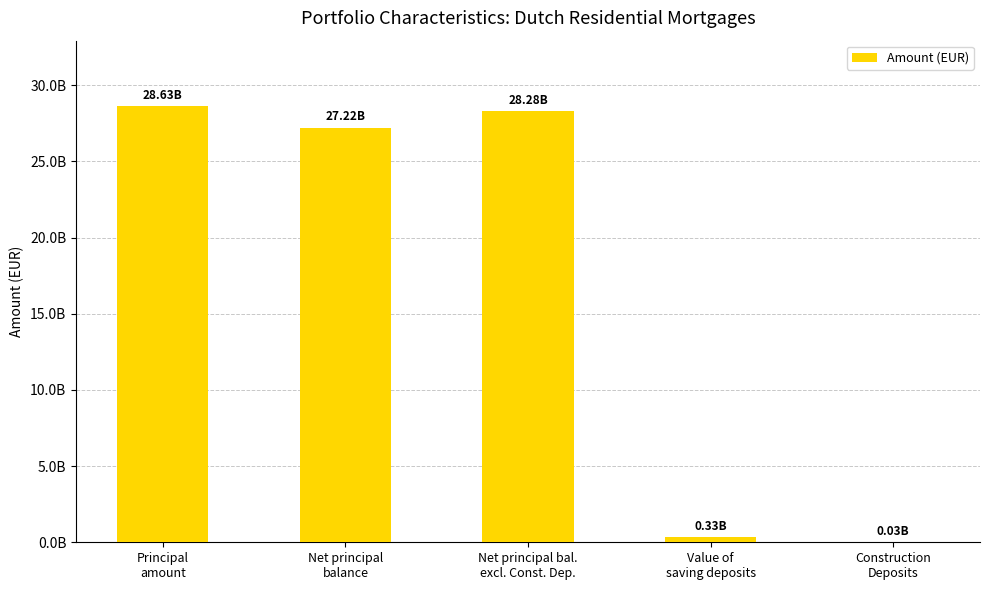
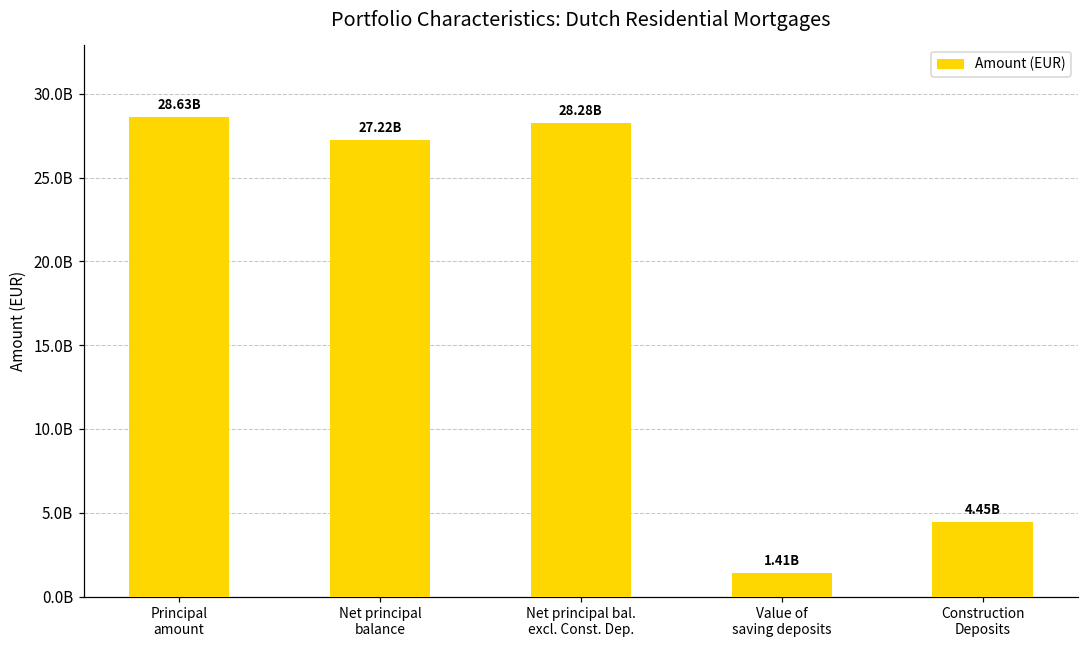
Value of saving deposits: 0.33B -> 1.41B
Construction Deposits: 0.03B -> 4.45B
